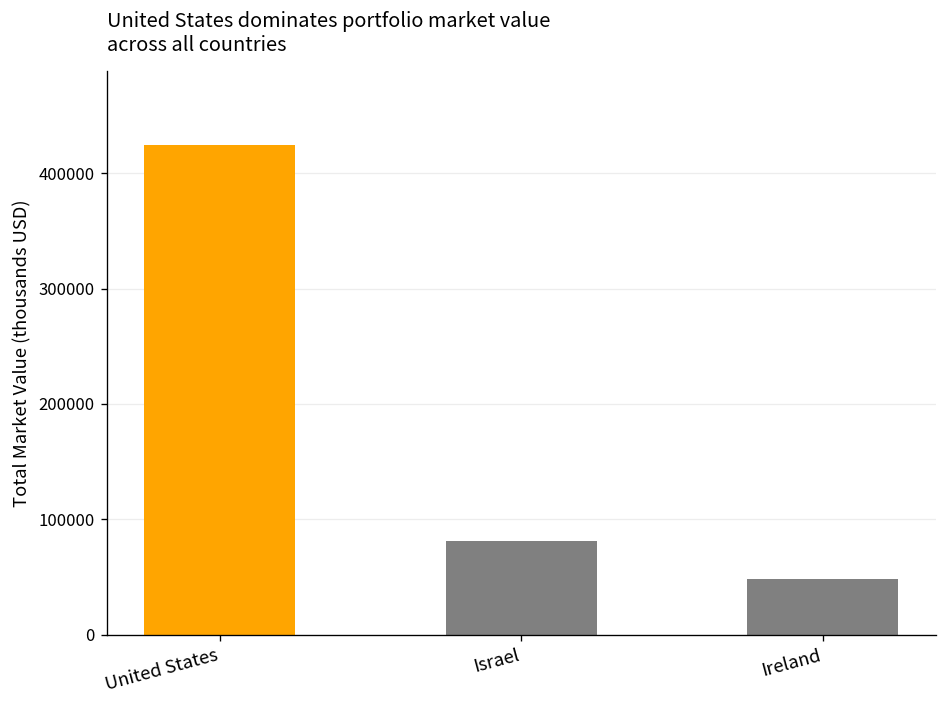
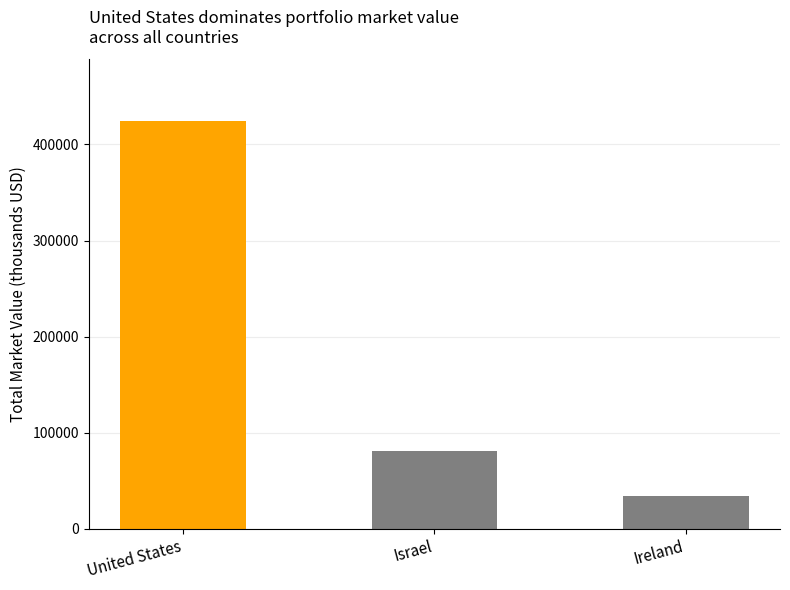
Ireland: 50000 -> 30000
